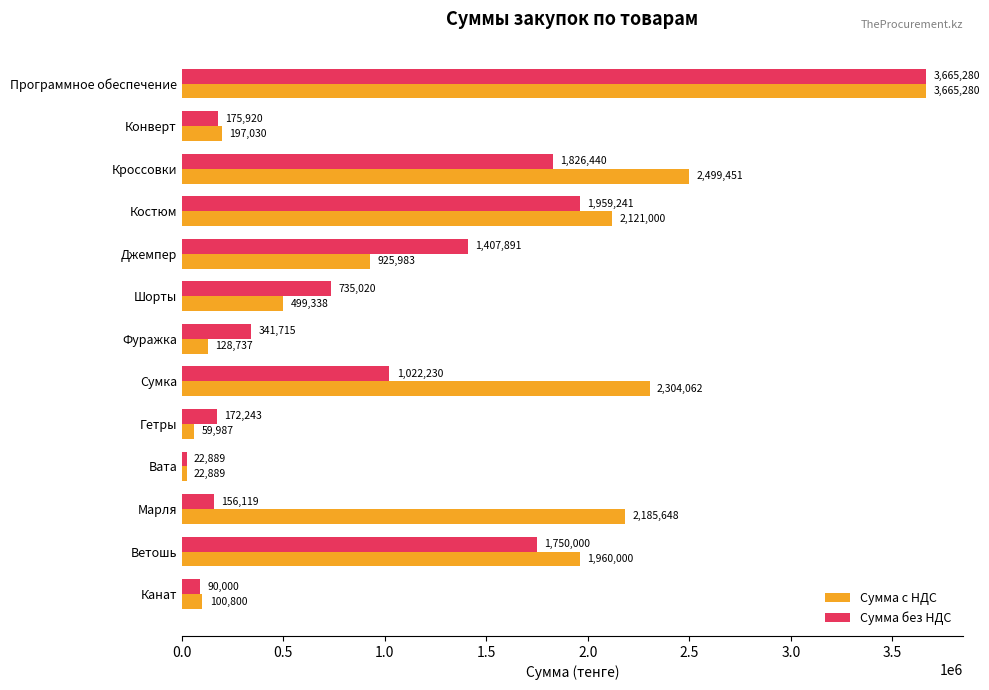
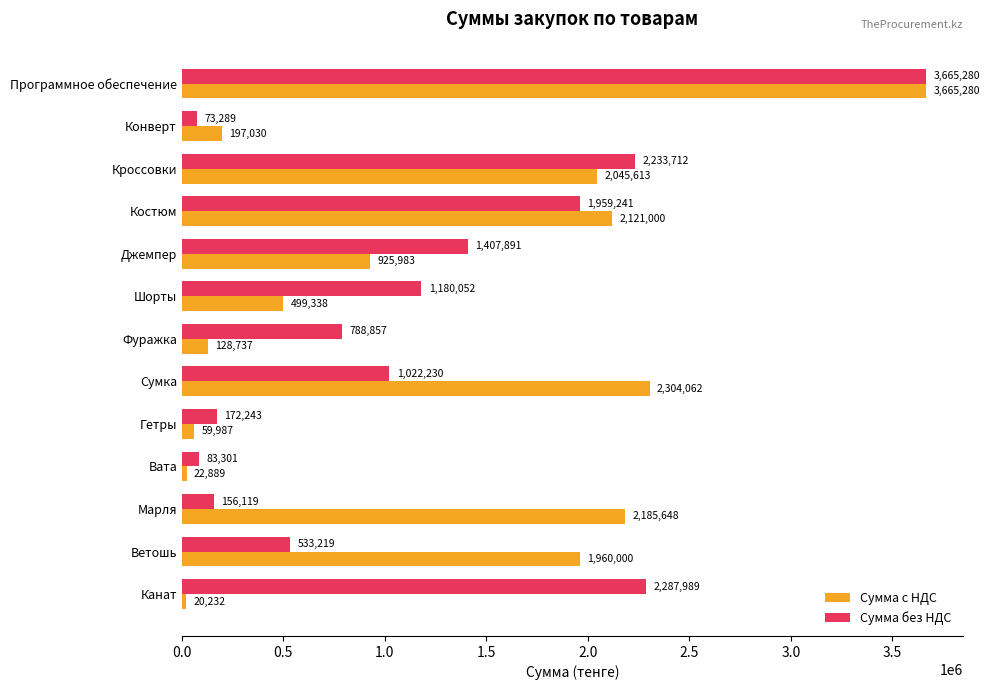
Сумма без НДС, Конверт: 175,920 -> 73,289
Сумма без НДС, Кроссовки: 1,826,440 -> 2,233,712
Сумма с НДС, Кроссовки: 2,499,451 -> 2,045,613
Сумма без НДС, Шорты: 735,020 -> 1,180,052
Сумма без НДС, Фуражка: 341,715 -> 788,857
Сумма без НДС, Вата: 22,889 -> 83,301
Сумма без НДС, Ветошь: 1,750,000 -> 533,219
Сумма без НДС, Канат: 90,000 -> 2,287,989
Сумма с НДС, Канат: 100,800 -> 20,232
